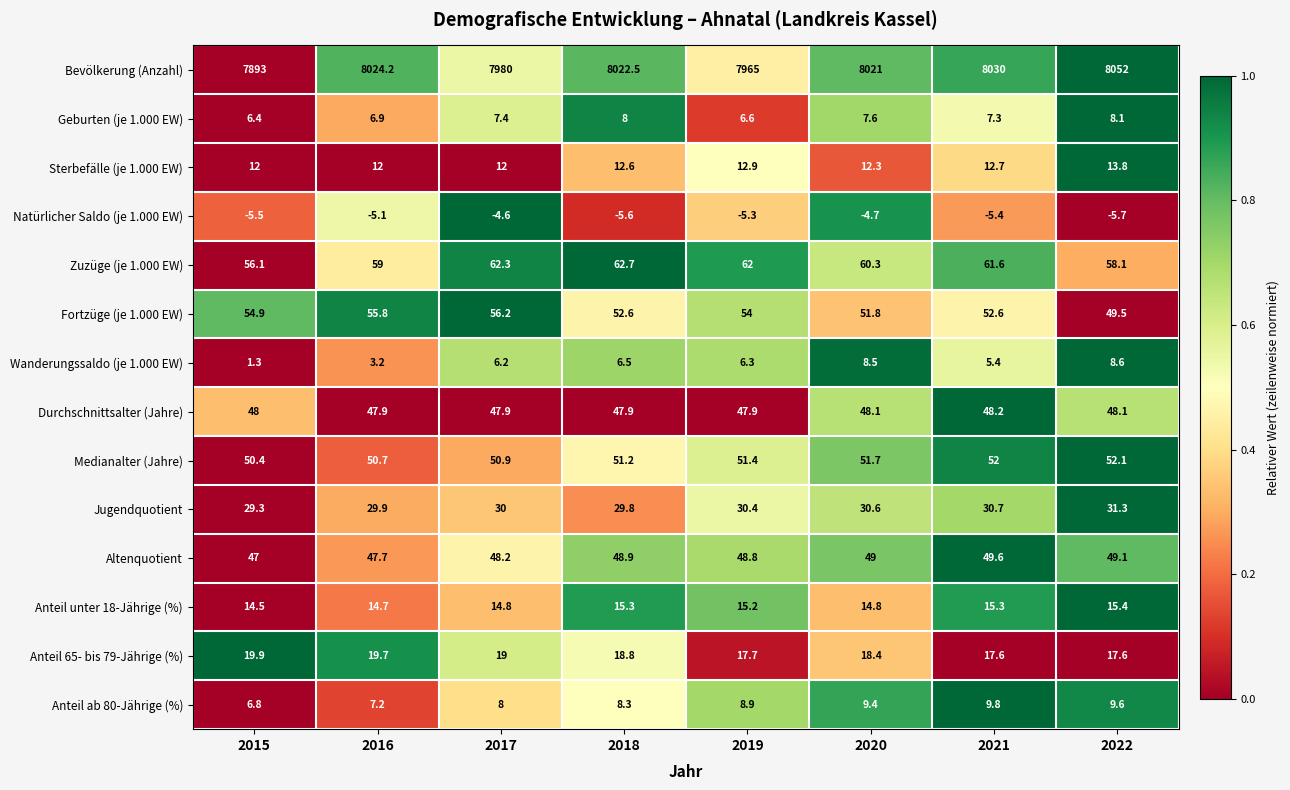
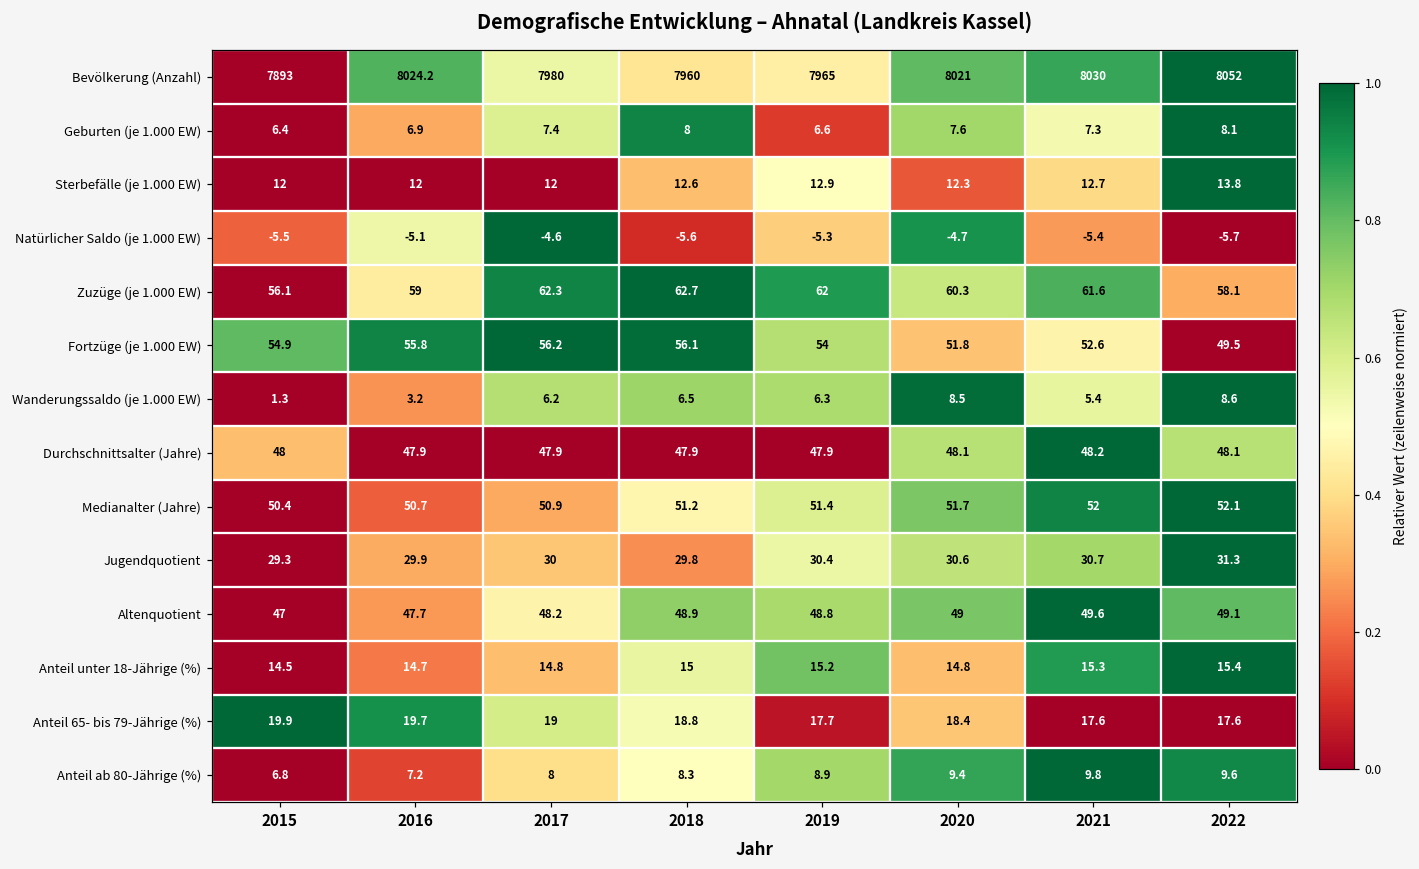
Bevölkerung (Anzahl), 2018: 8022.5 -> 7960
Fortzüge (je 1.000 EW), 2018: 52.6 -> 56.1
Anteil unter 18-Jährige (%), 2018: 15.3 -> 15
